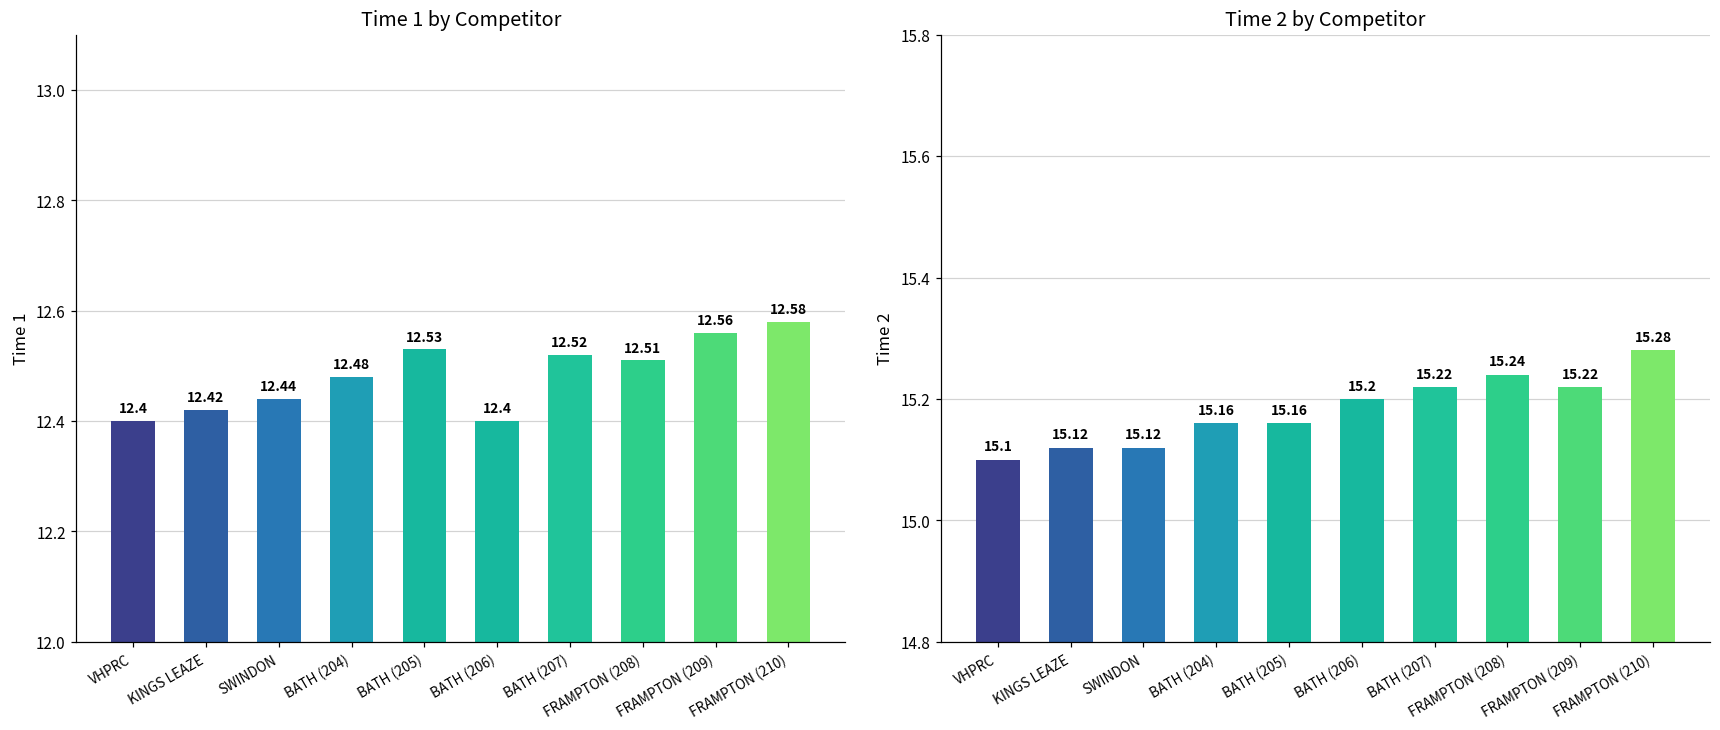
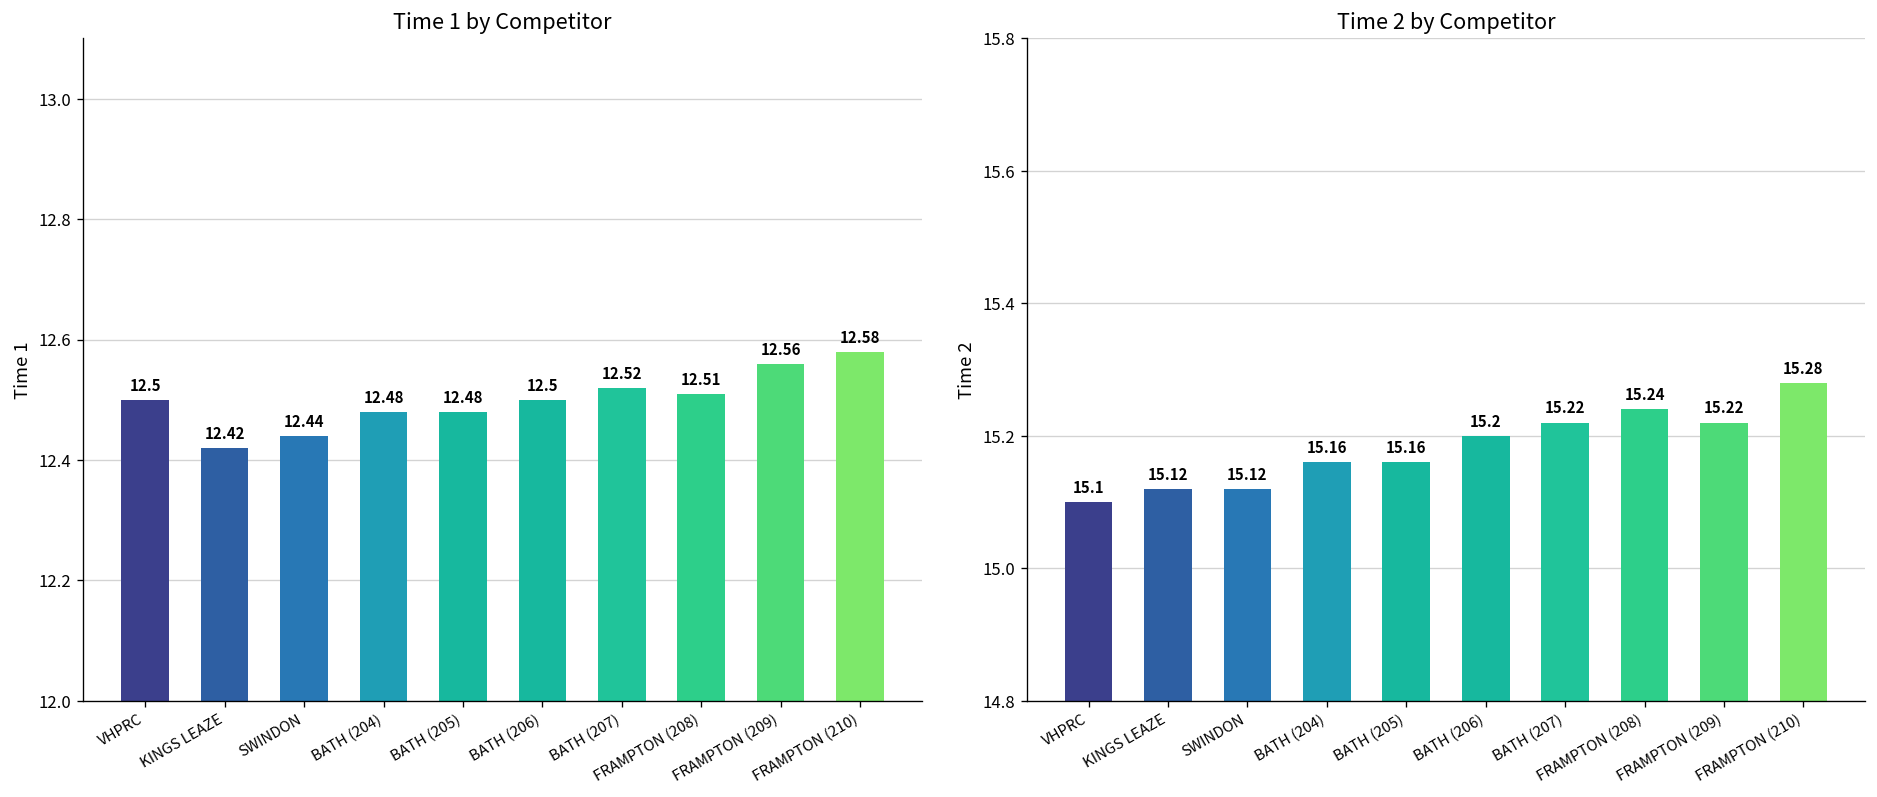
Time 1 by Competitor, VHPRC: 12.4 -> 12.5
Time 1 by Competitor, BATH (205): 12.53 -> 12.48
Time 1 by Competitor, BATH (206): 12.4 -> 12.5
